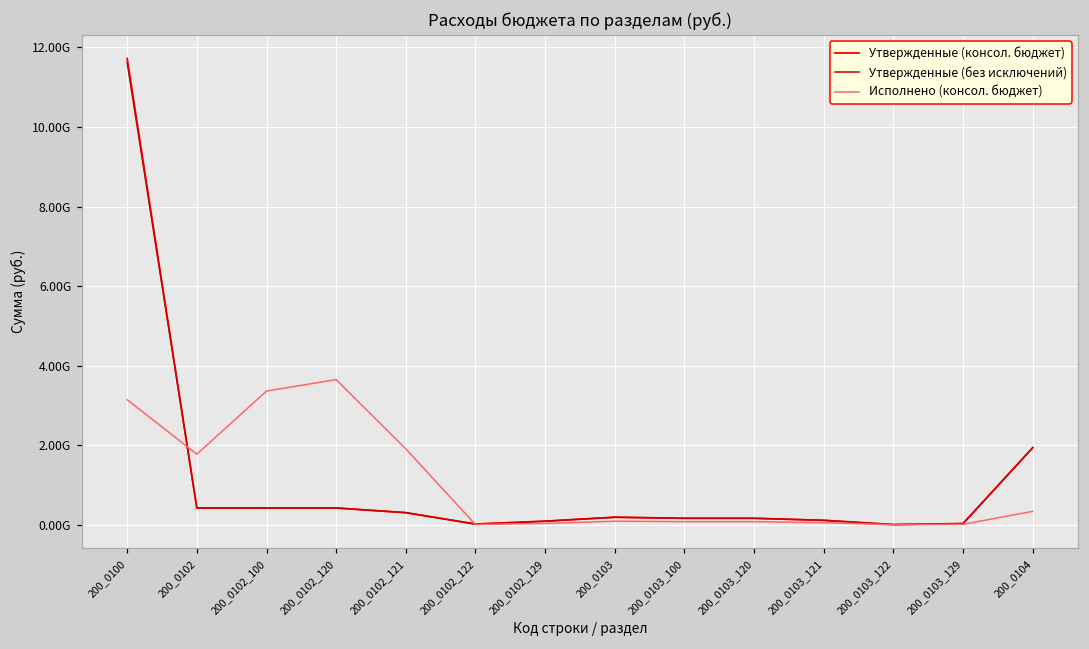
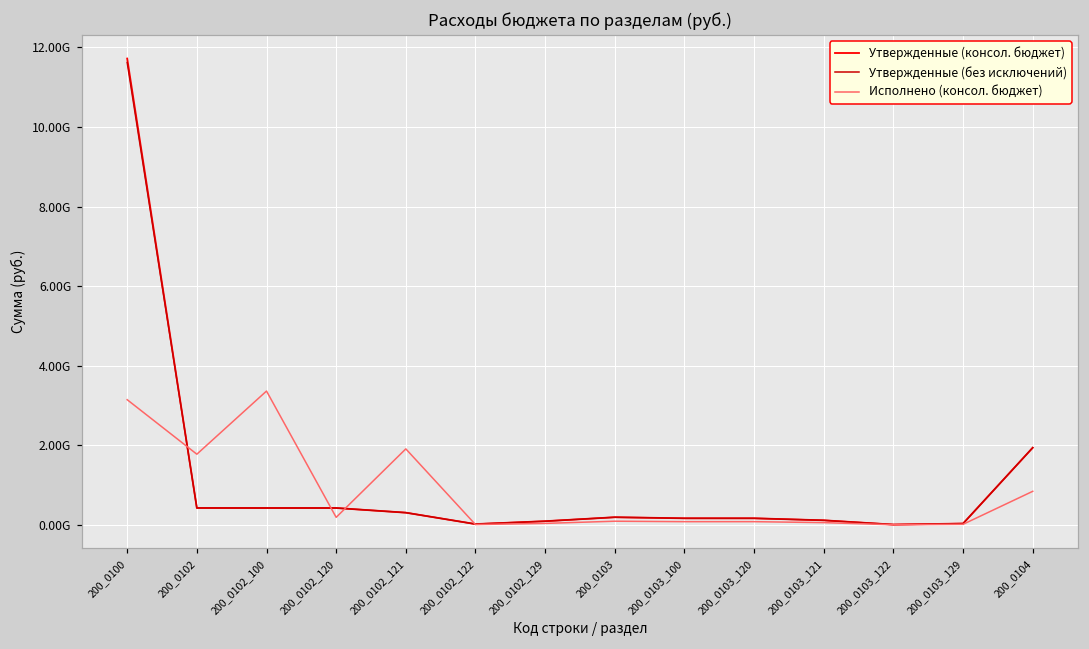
Исполнено (консол. бюджет), 200_0102_120: 3700000000 -> 200000000
Исполнено (консол. бюджет), 200_0104: 300000000 -> 800000000
